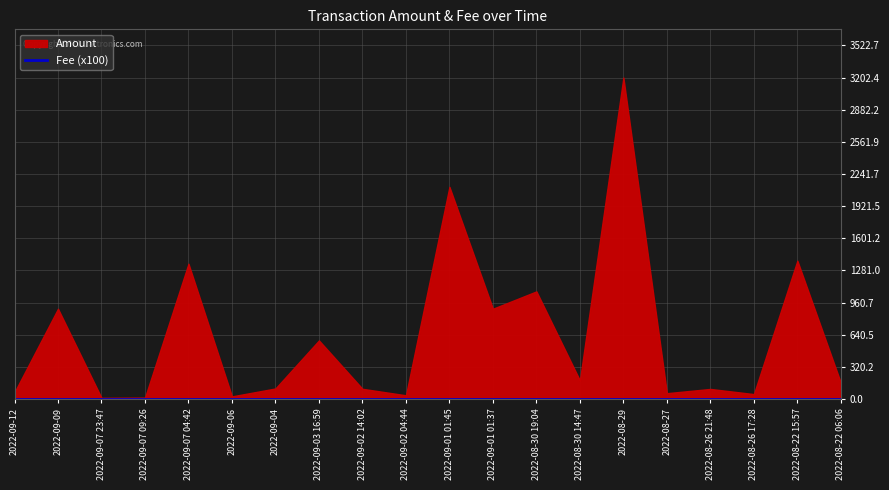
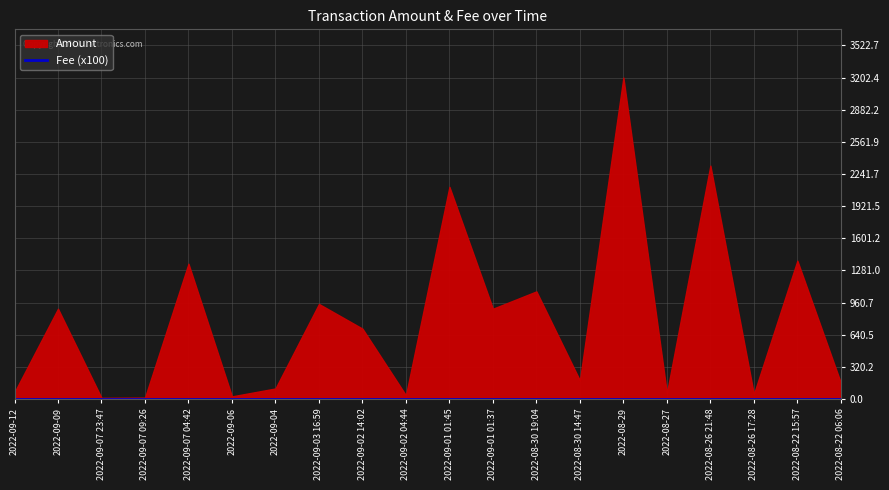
Amount, 2022-09-03 16:59: 580 -> 950
Amount, 2022-09-02 14:02: 100 -> 700
Amount, 2022-08-26 21:48: 100 -> 2330
